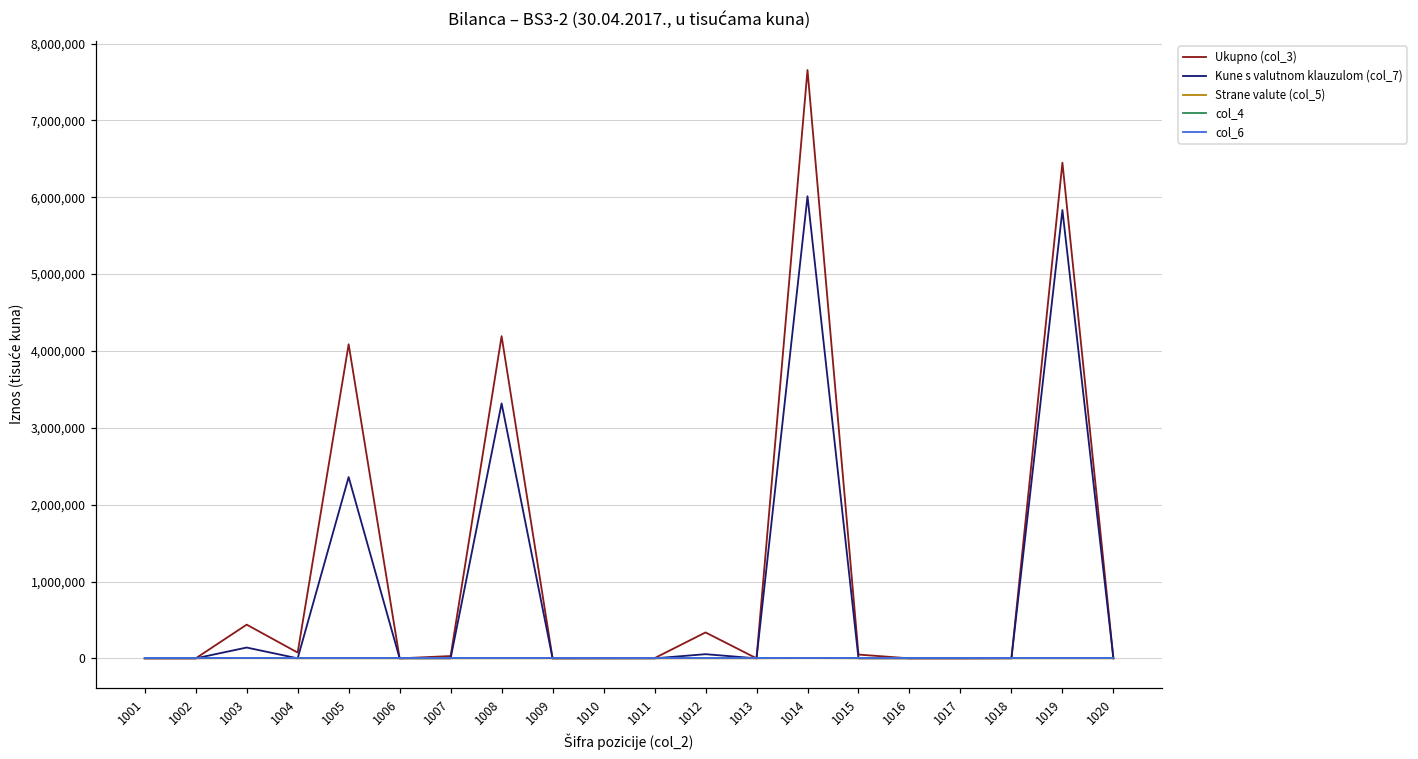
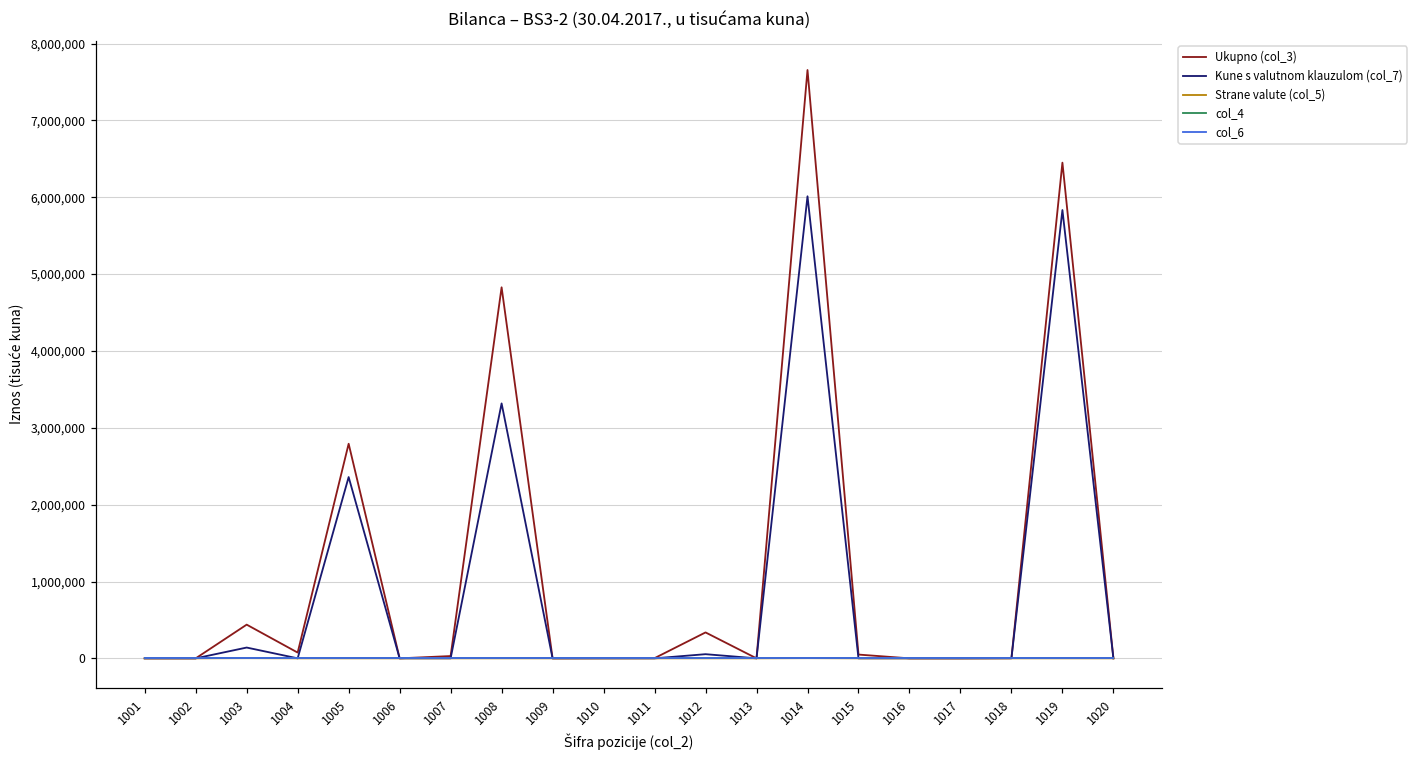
Ukupno (col_3), 1005: 4,100,000 -> 2,800,000
Ukupno (col_3), 1008: 4,200,000 -> 4,800,000
